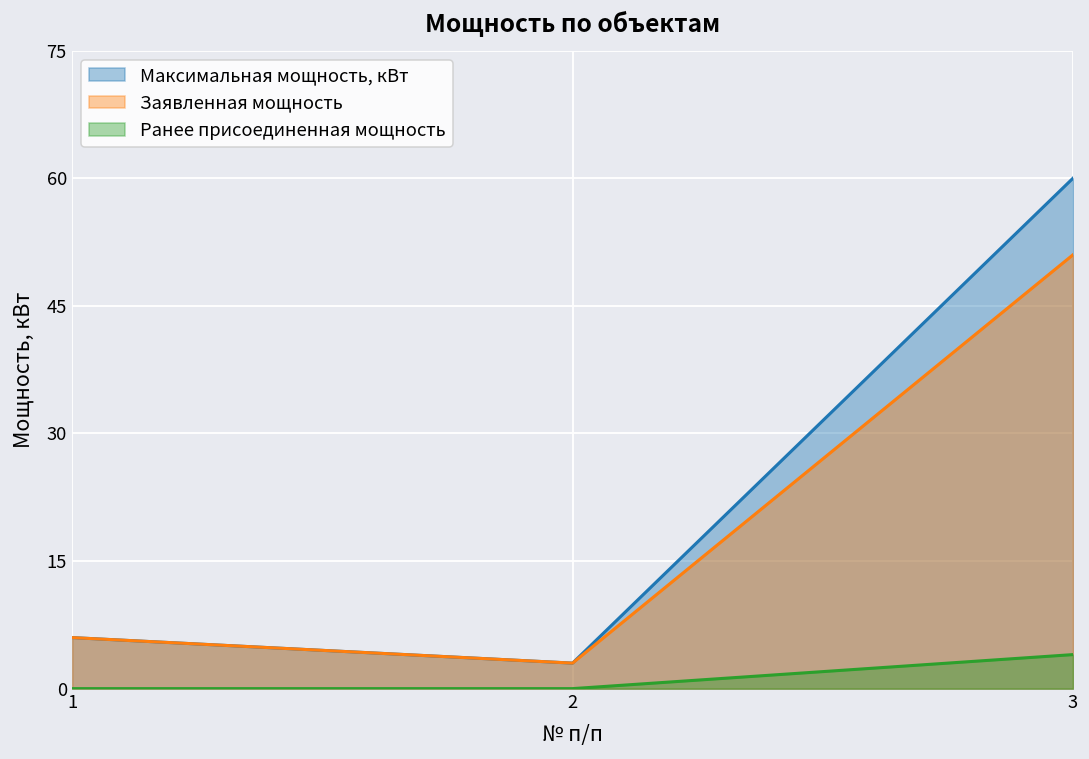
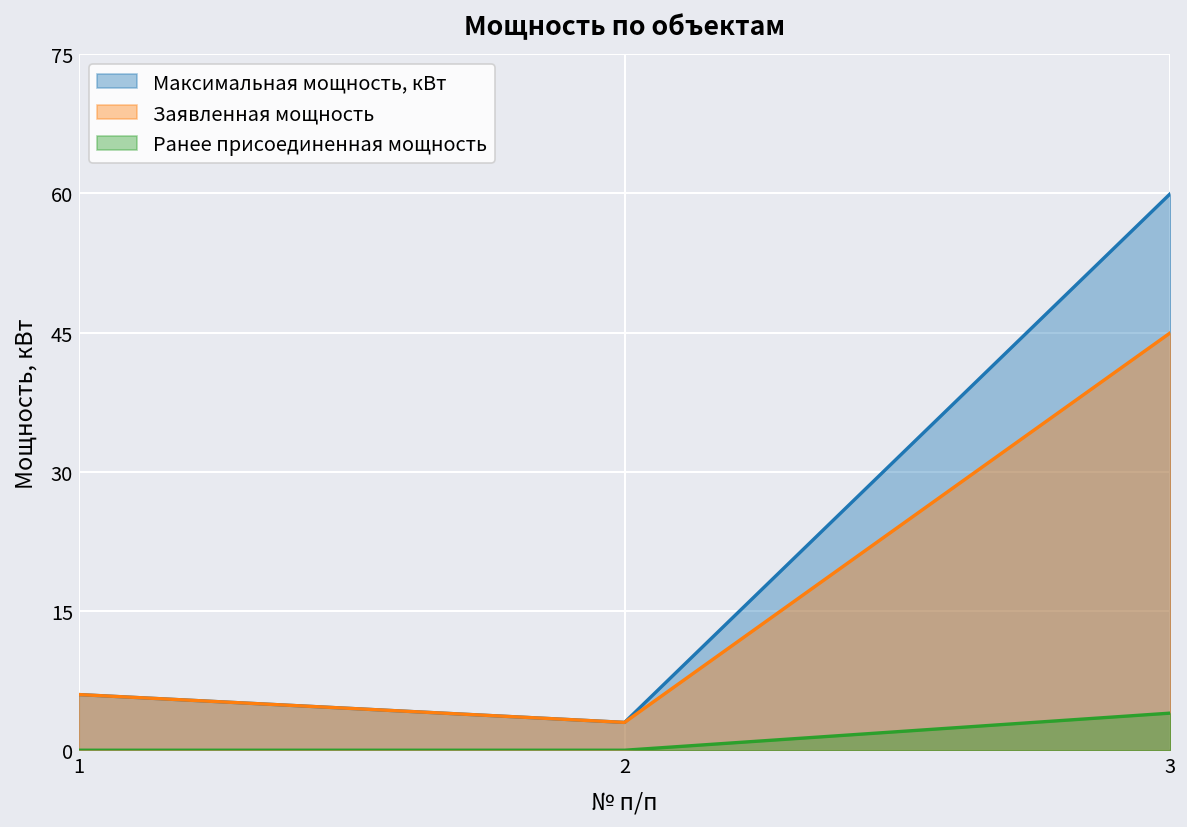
Заявленная мощность, 3: 51 -> 45
